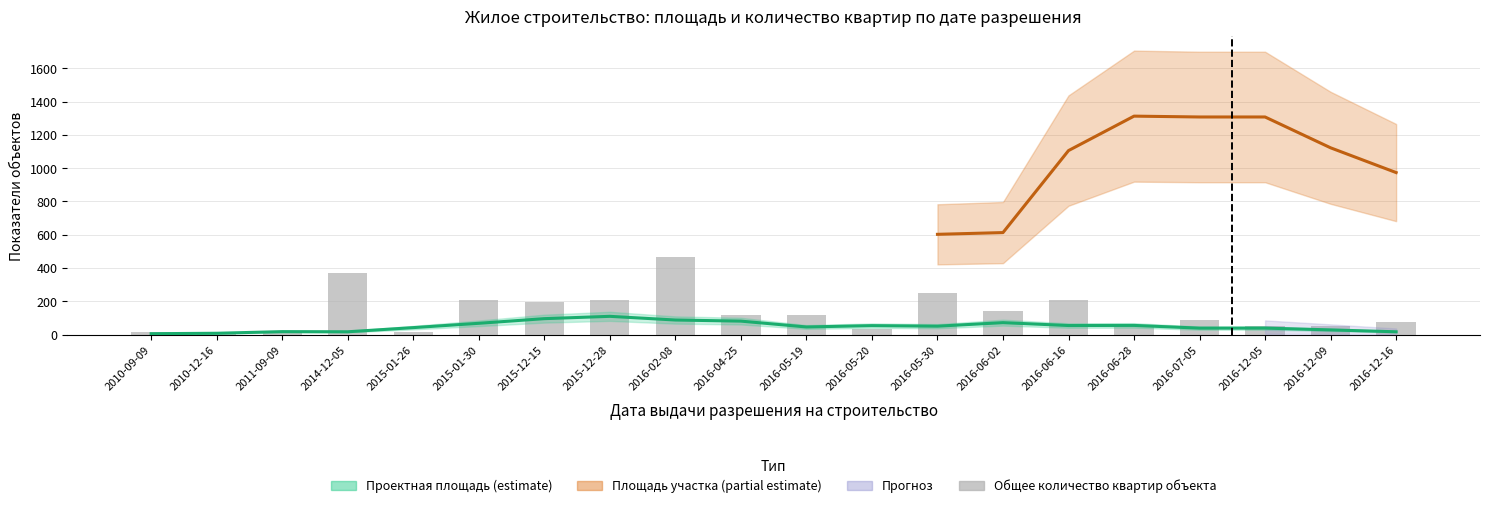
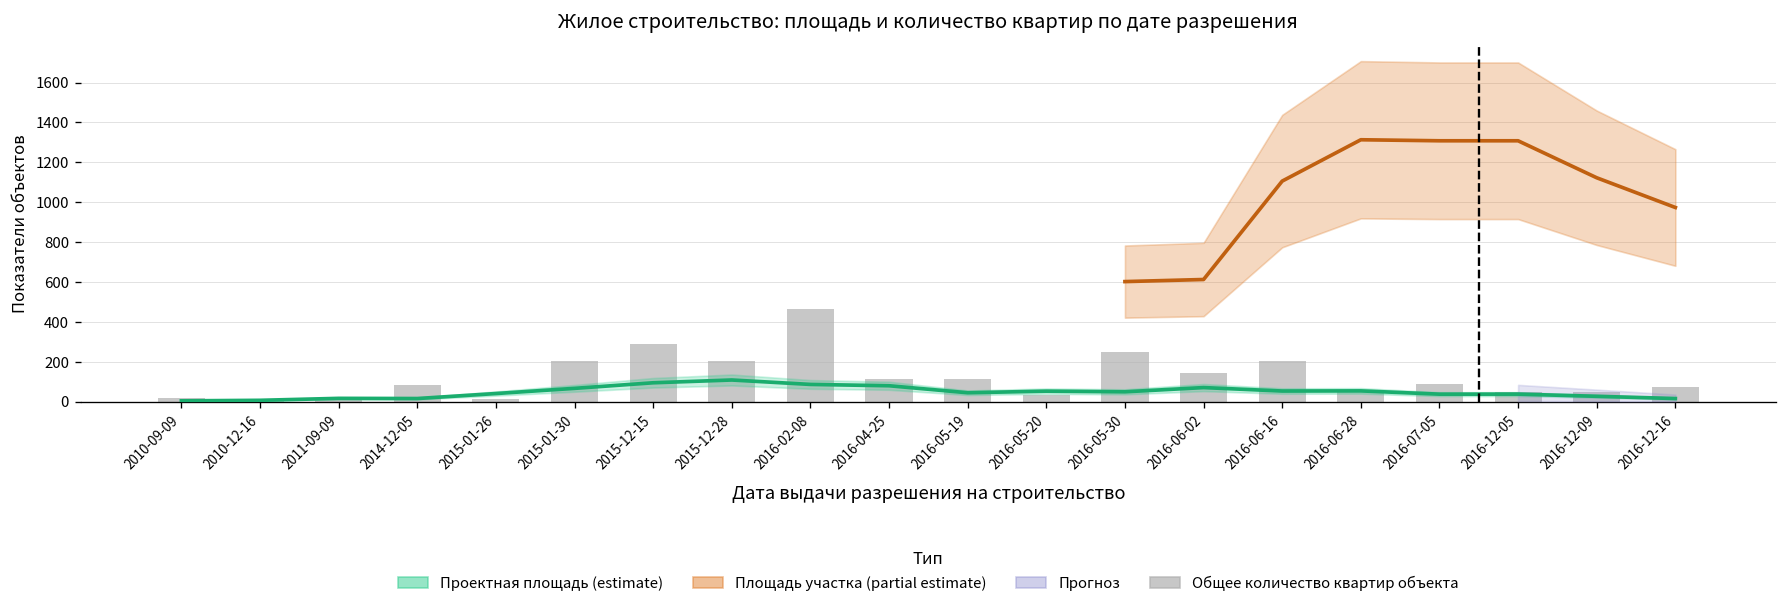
Общее количество квартир объекта, 2014-12-05: 370 -> 80
Общее количество квартир объекта, 2015-12-15: 190 -> 290
